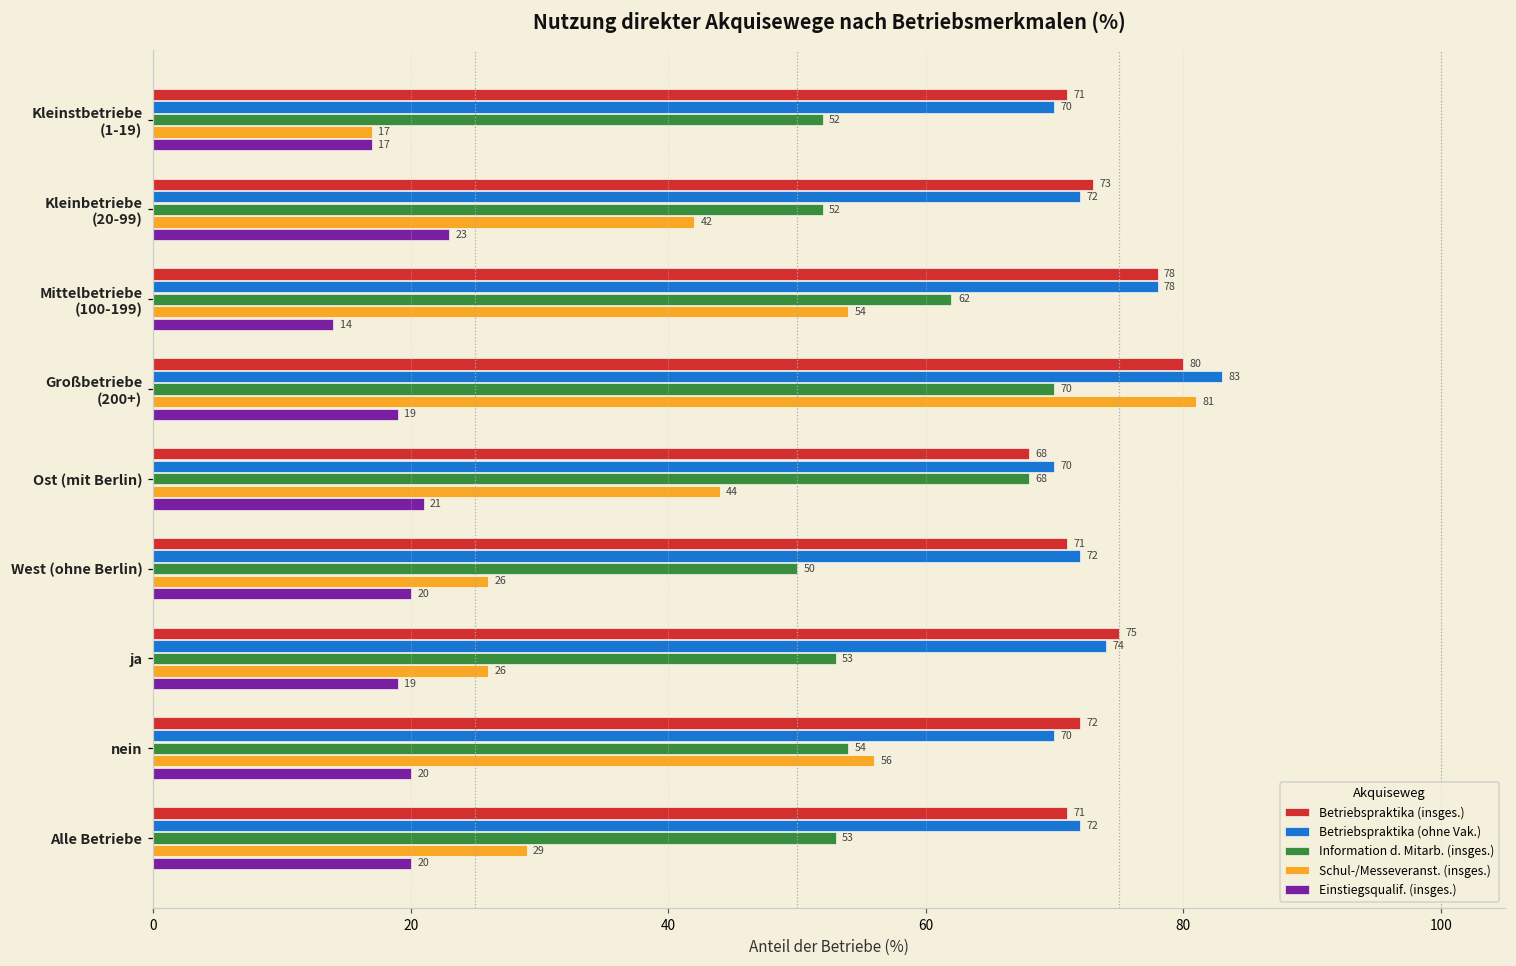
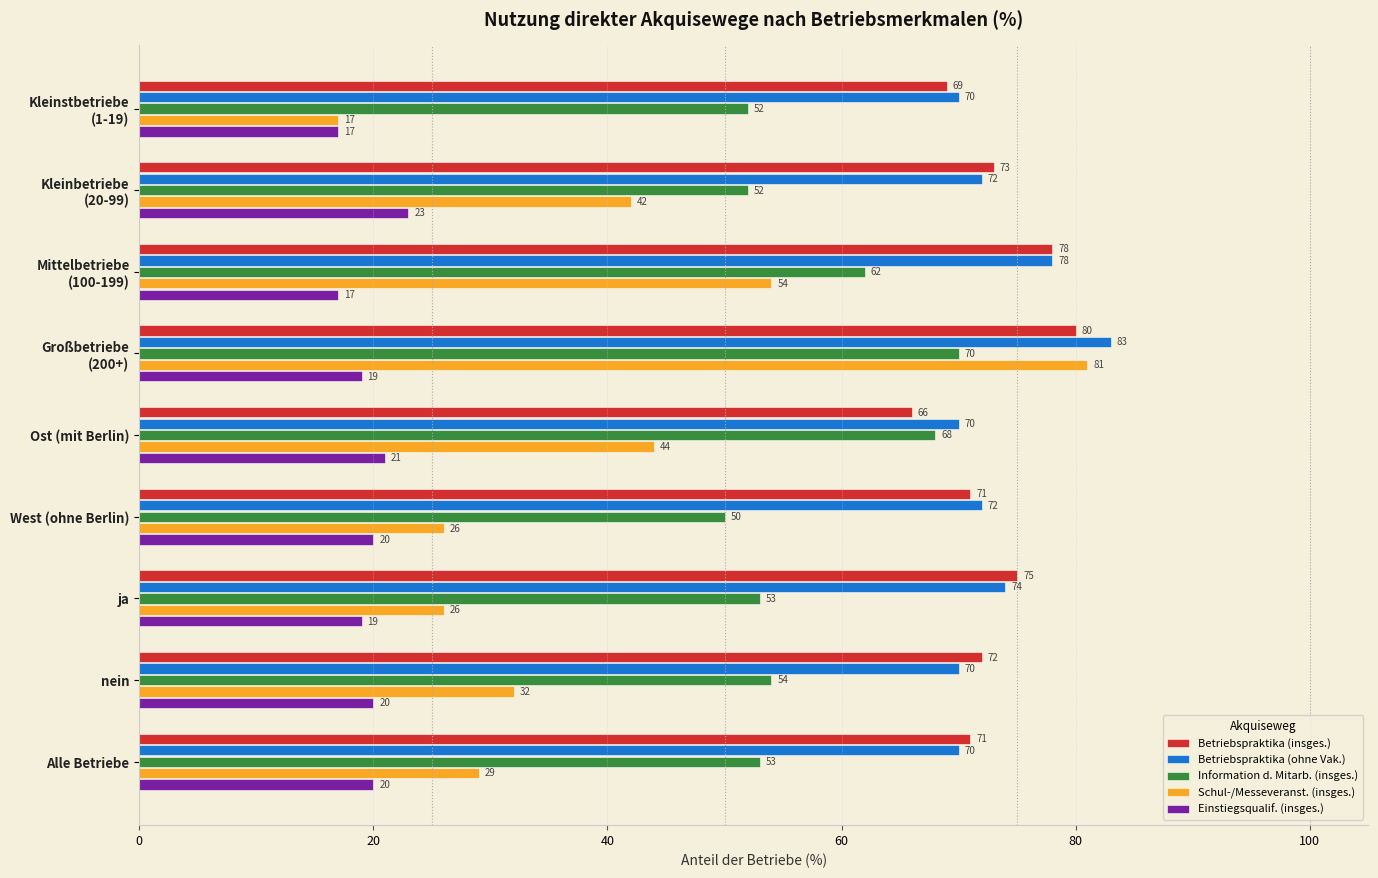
Betriebspraktika (insges.), Kleinstbetriebe (1-19): 71 -> 69
Einstiegsqualif. (insges.), Mittelbetriebe (100-199): 14 -> 17
Betriebspraktika (insges.), Ost (mit Berlin): 68 -> 66
Schul-/Messeveranst. (insges.), nein: 56 -> 32
Betriebspraktika (ohne Vak.), Alle Betriebe: 72 -> 70
